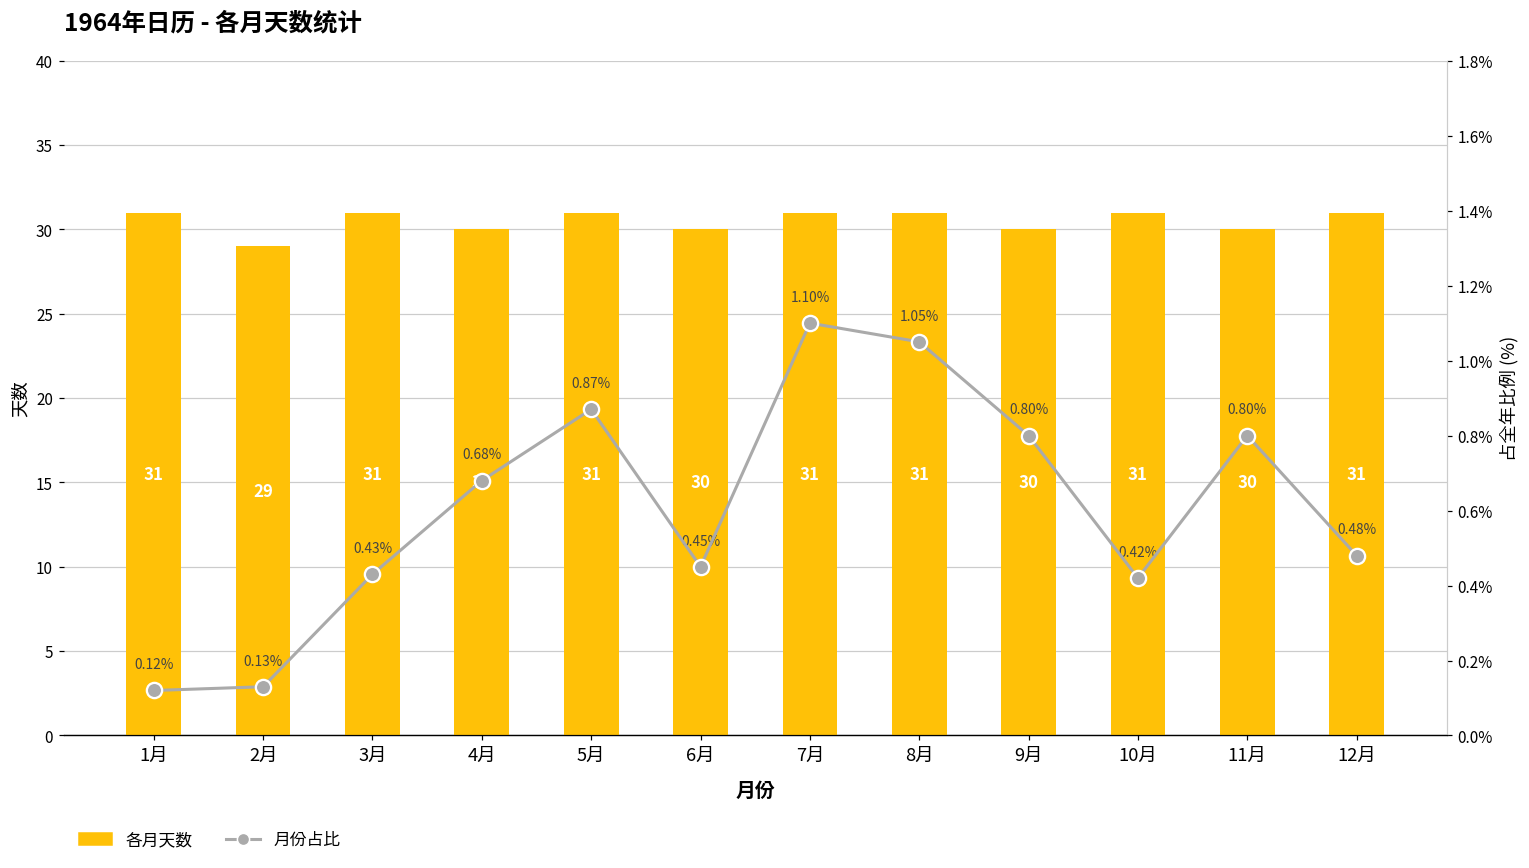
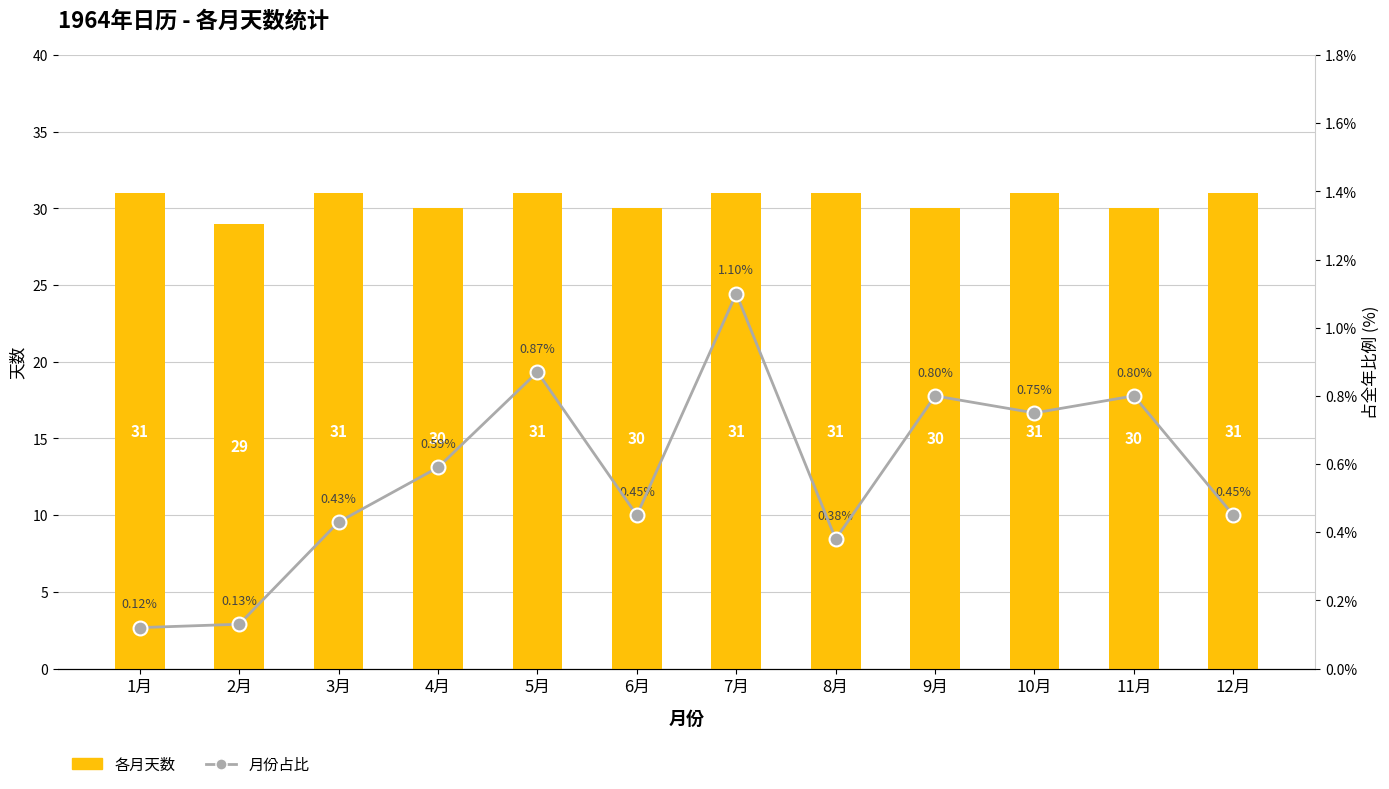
月份占比, 4月: 0.68% -> 0.59%
月份占比, 8月: 1.05% -> 0.38%
月份占比, 10月: 0.42% -> 0.75%
月份占比, 12月: 0.48% -> 0.45%
